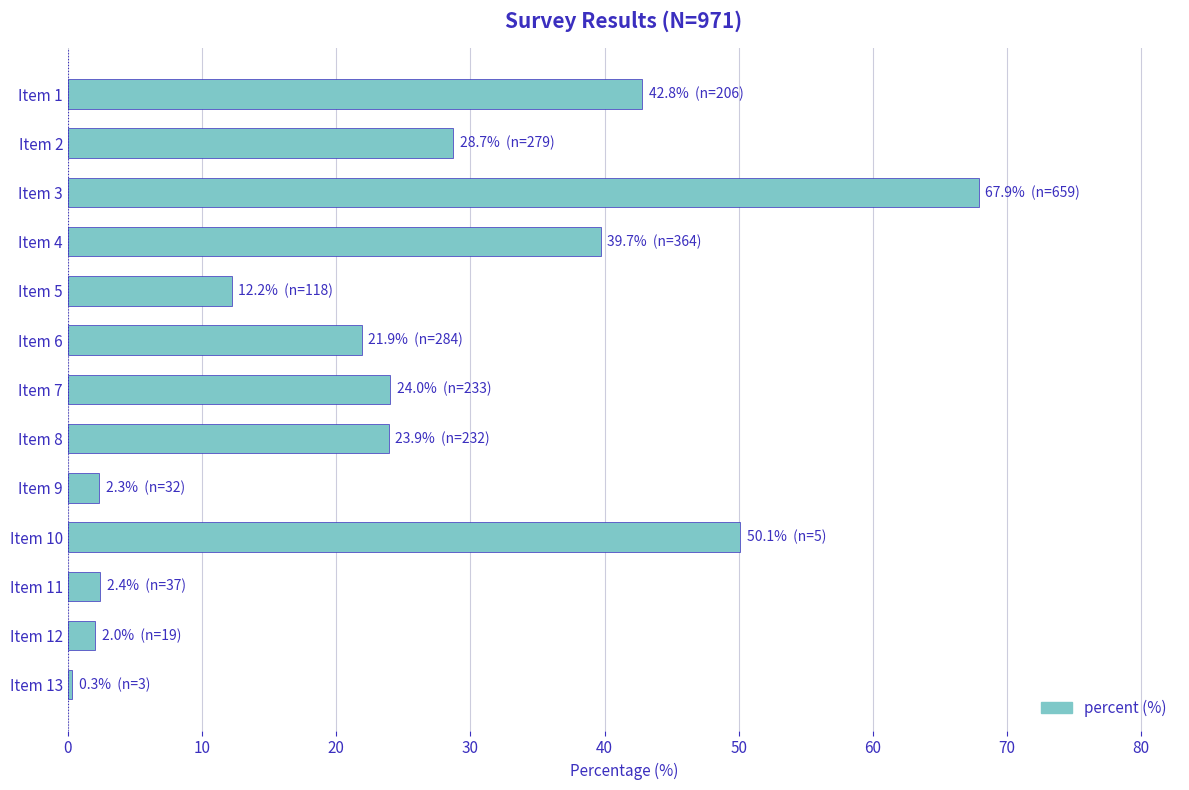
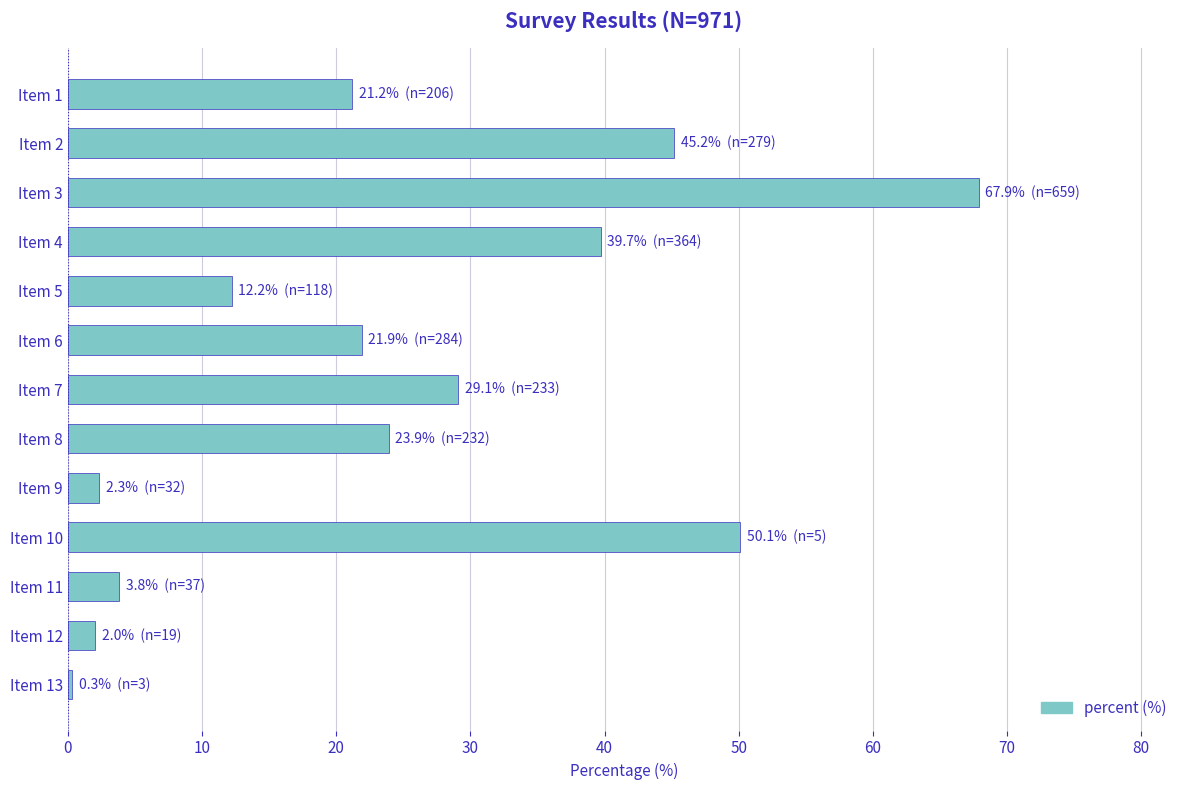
Item 1: 42.8% -> 21.2%
Item 2: 28.7% -> 45.2%
Item 7: 24.0% -> 29.1%
Item 11: 2.4% -> 3.8%
